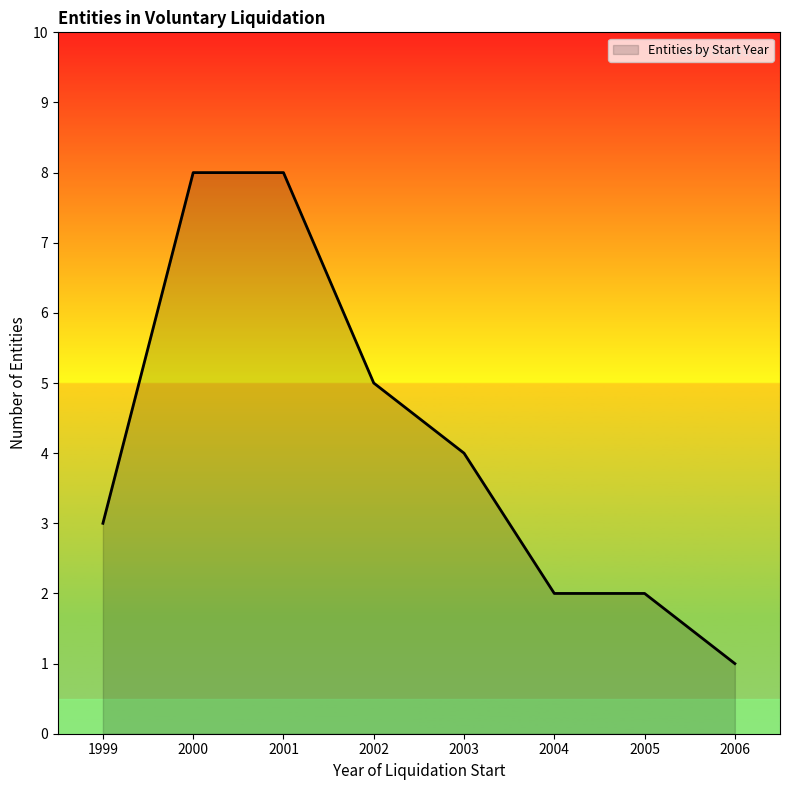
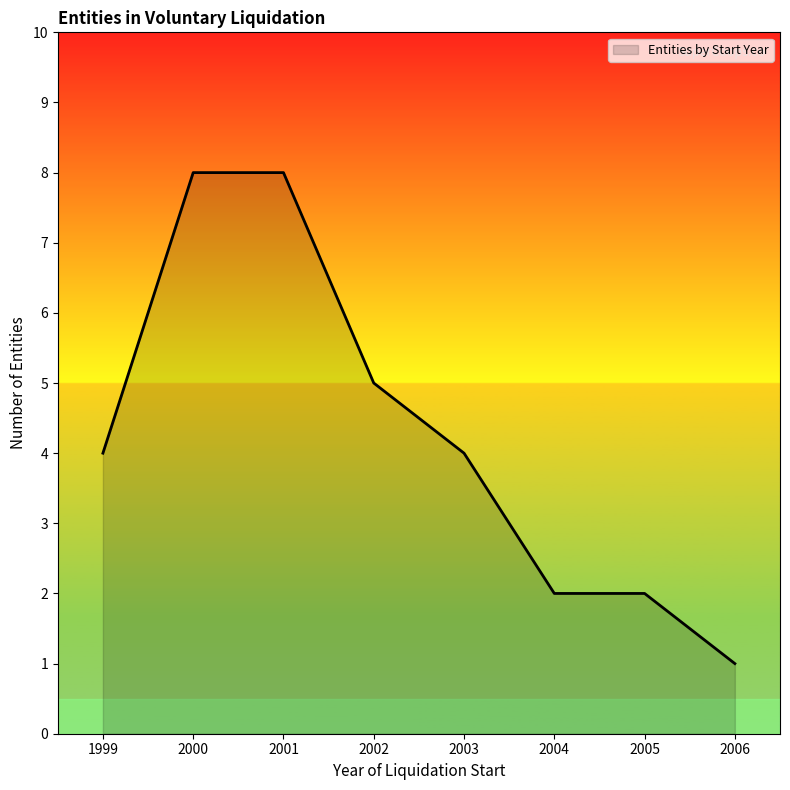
1999: 3 -> 4
